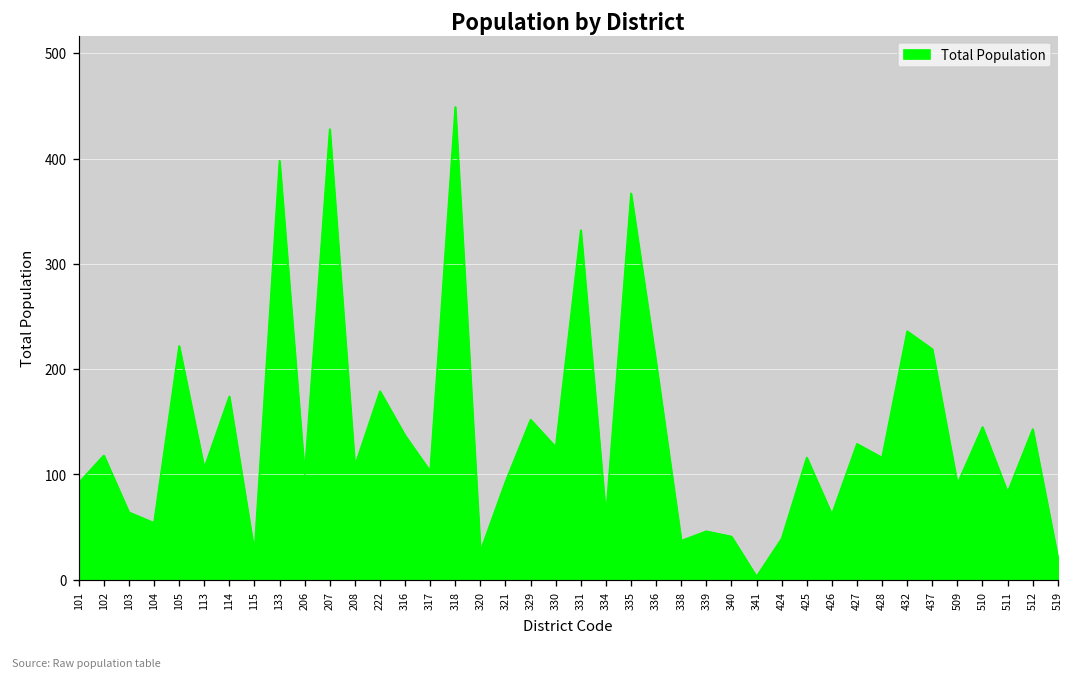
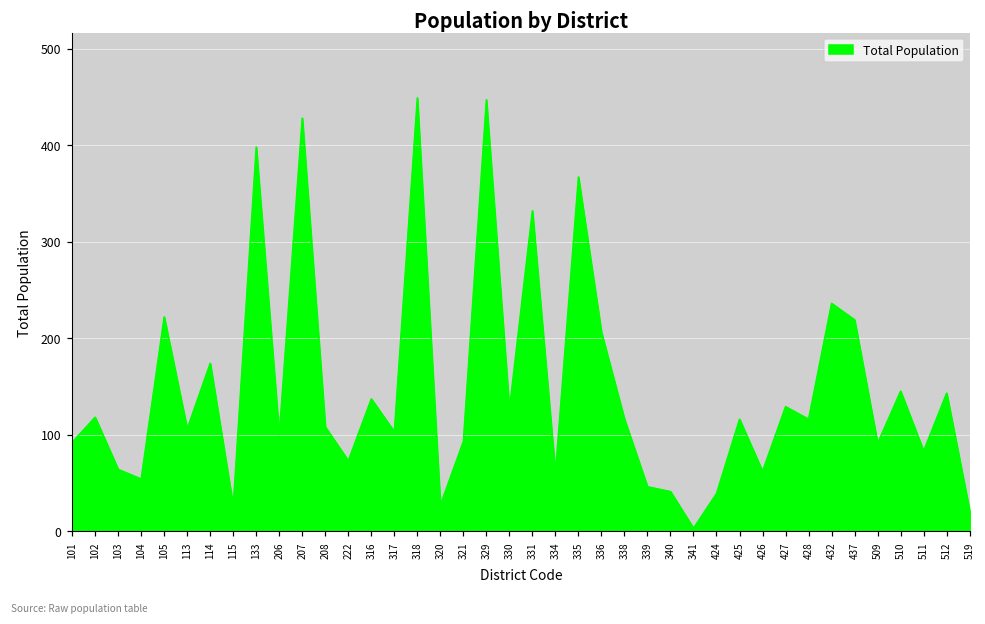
222: 180 -> 70
329: 150 -> 450
338: 40 -> 120
